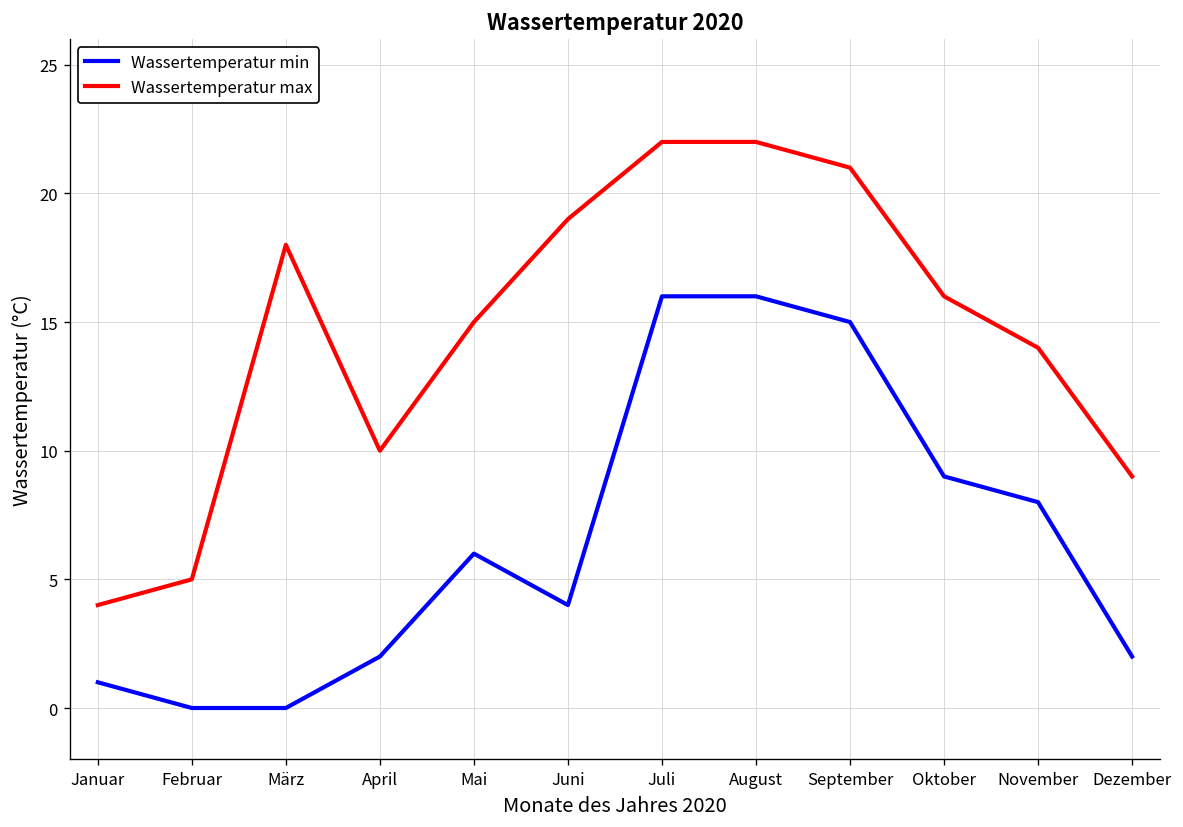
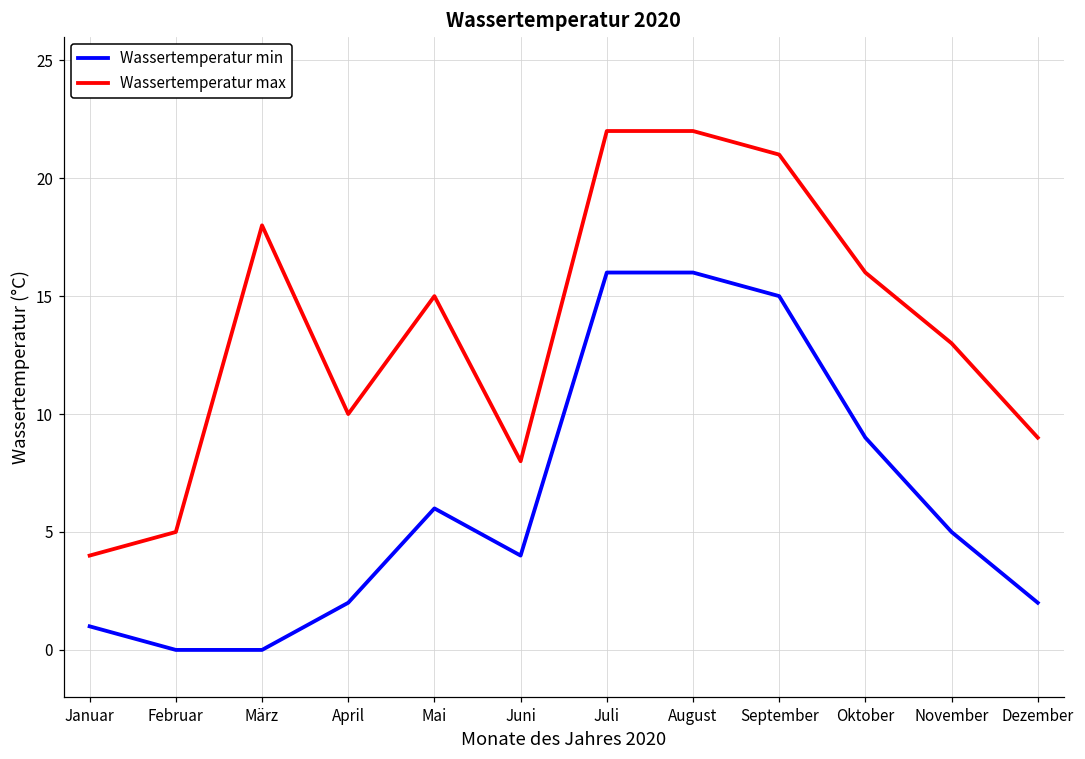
Wassertemperatur max, Juni: 19 -> 8
Wassertemperatur min, November: 8 -> 5
Wassertemperatur max, November: 14 -> 13
